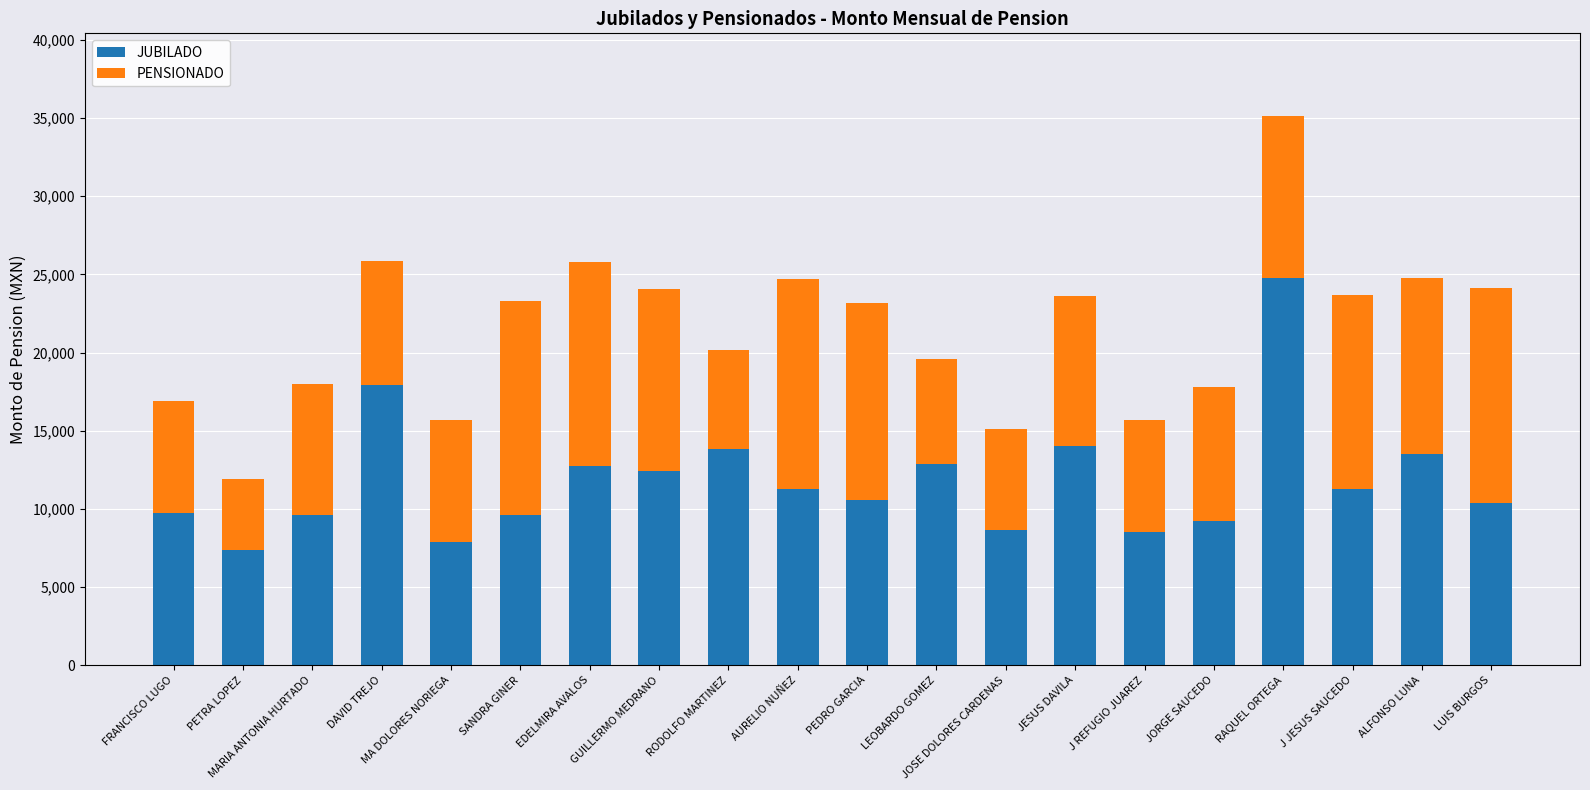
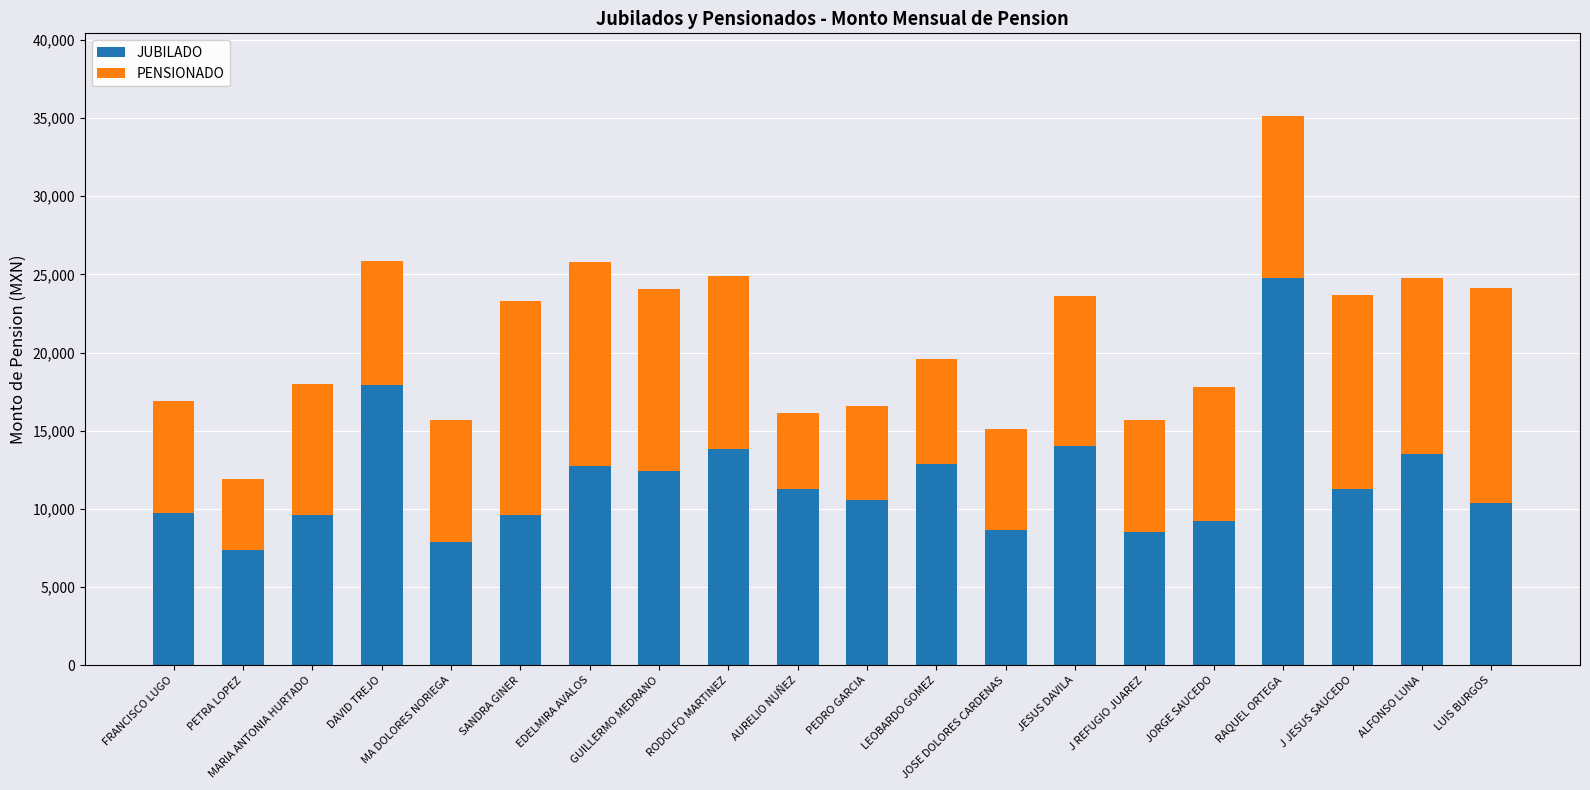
PENSIONADO, RODOLFO MARTINEZ: 6,400 -> 11,100
PENSIONADO, AURELIO NUÑEZ: 13,400 -> 4,900
PENSIONADO, PEDRO GARCIA: 12,600 -> 6,000
